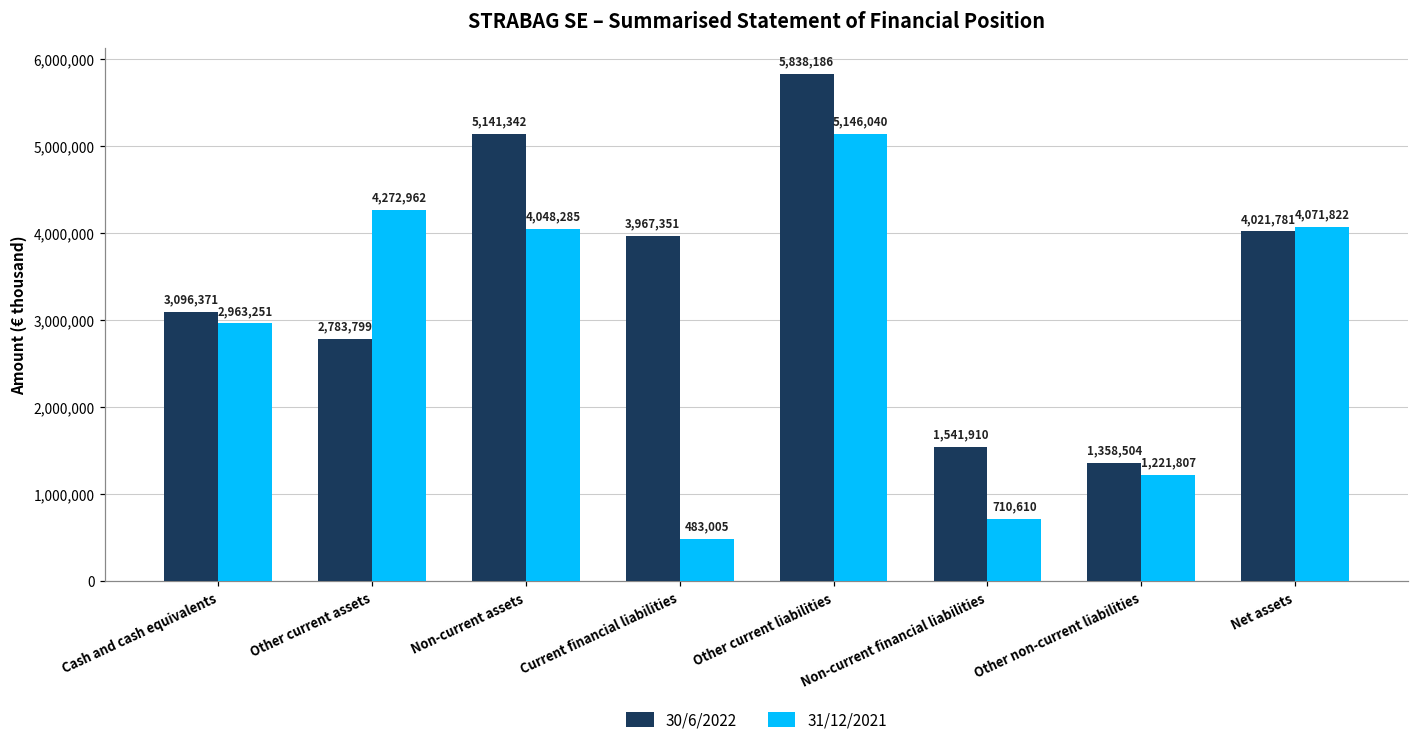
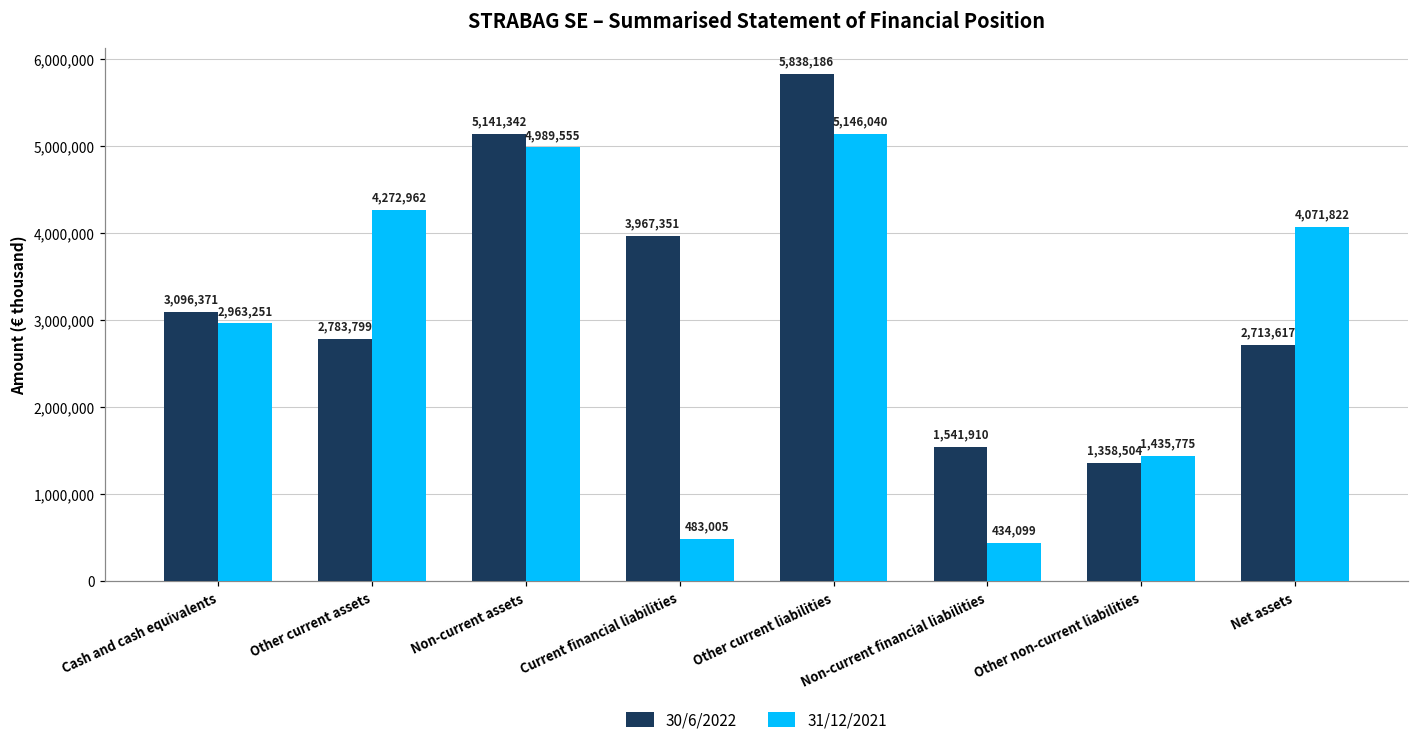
31/12/2021, Non-current assets: 4,048,285 -> 4,989,555
31/12/2021, Non-current financial liabilities: 710,610 -> 434,099
31/12/2021, Other non-current liabilities: 1,221,807 -> 1,435,775
30/6/2022, Net assets: 4,021,781 -> 2,713,617
